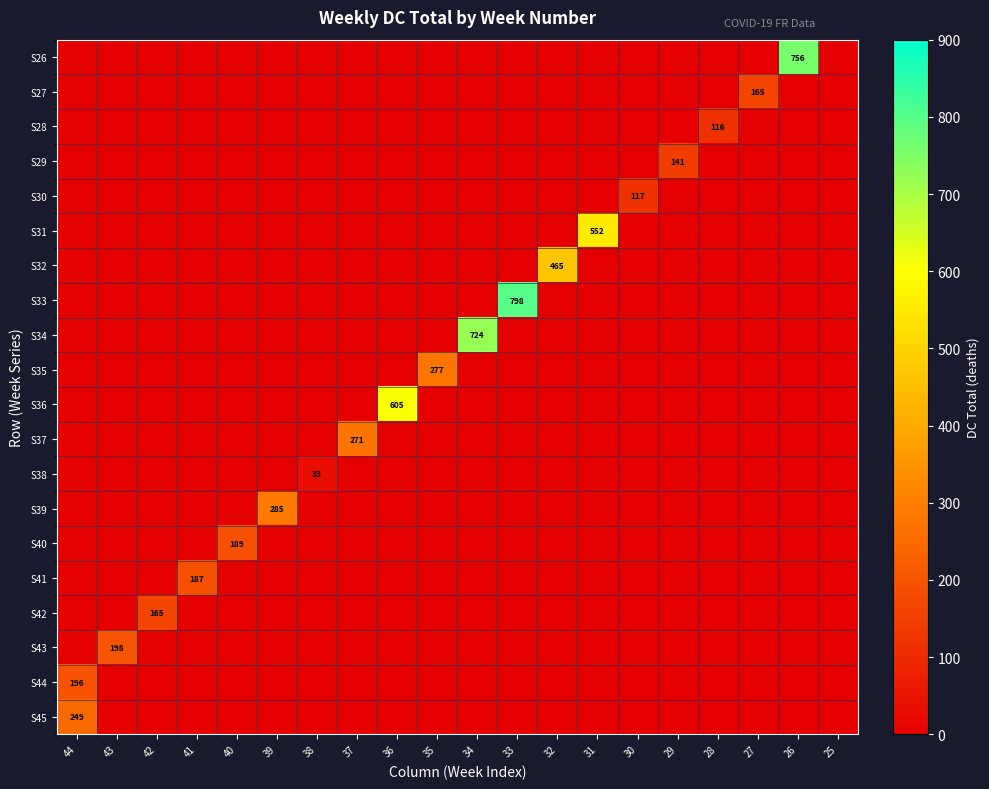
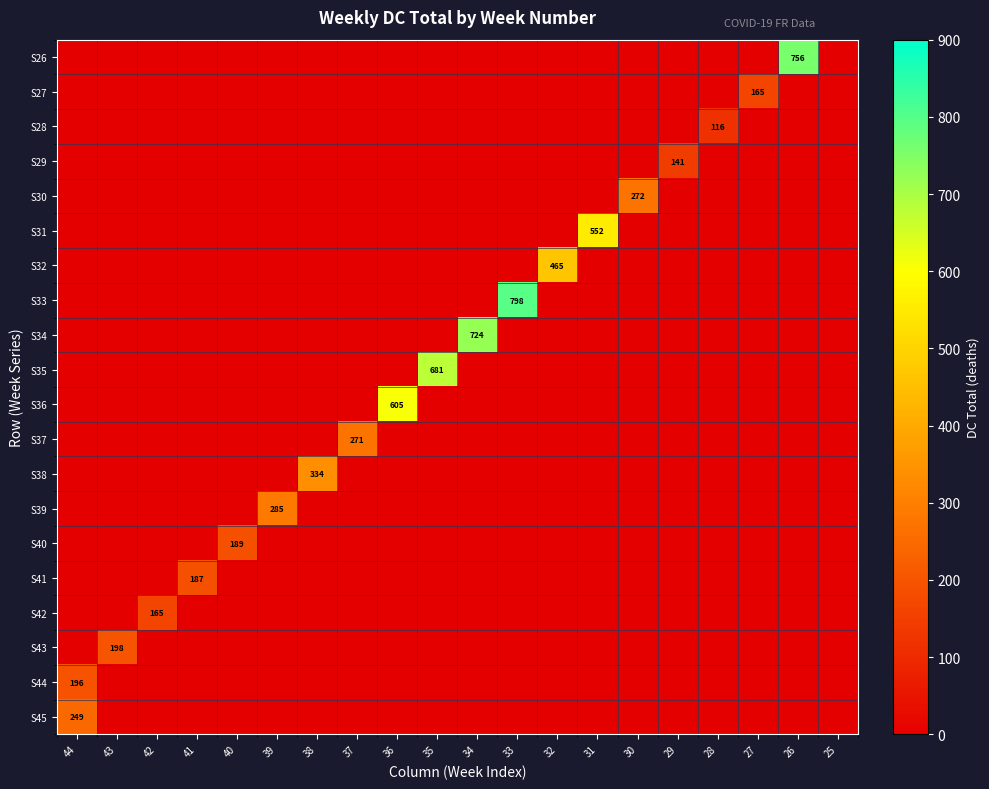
S30, 30: 117 -> 272
S35, 35: 277 -> 681
S38, 38: 33 -> 334
